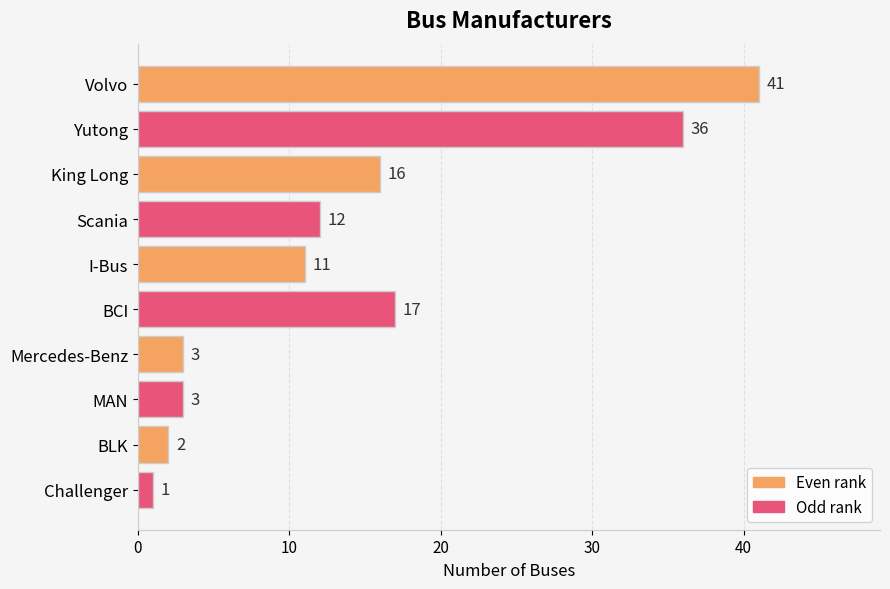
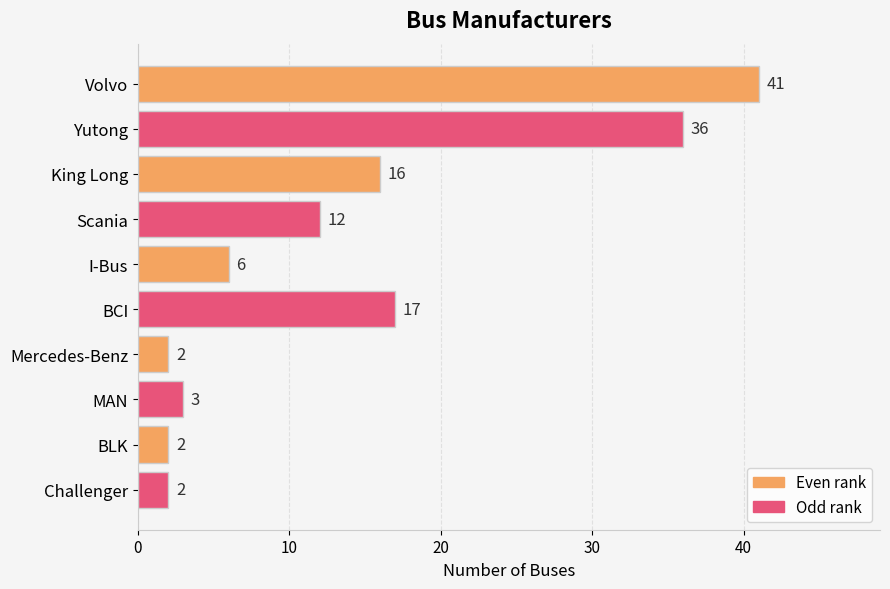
I-Bus: 11 -> 6
Mercedes-Benz: 3 -> 2
Challenger: 1 -> 2
